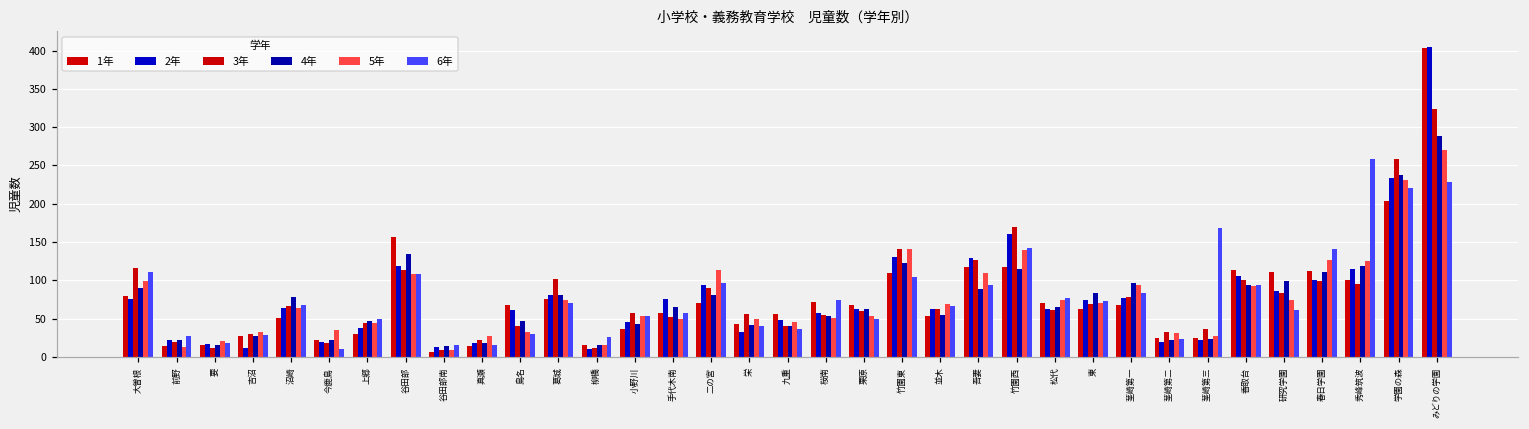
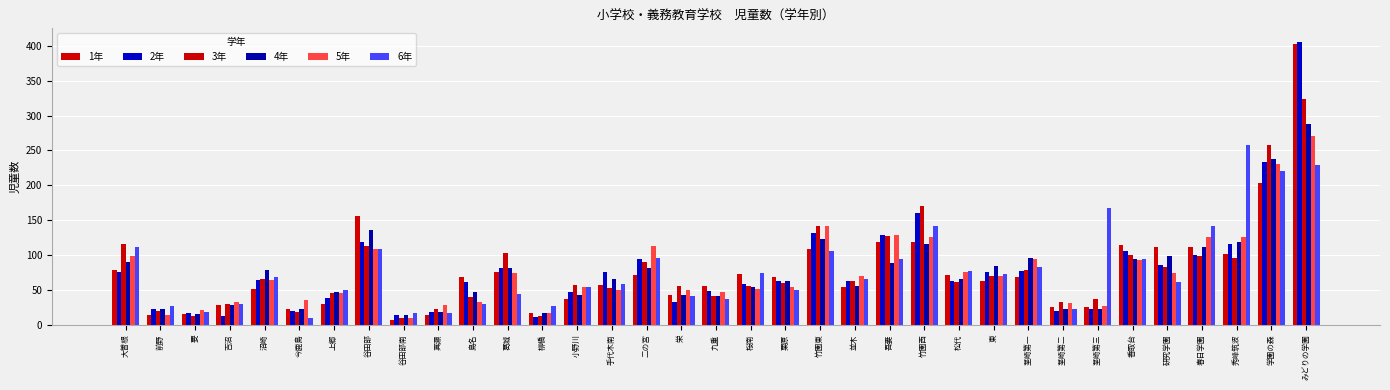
6年, 葛城: 70 -> 40
5年, 吾妻: 110 -> 130
5年, 竹園西: 140 -> 130
